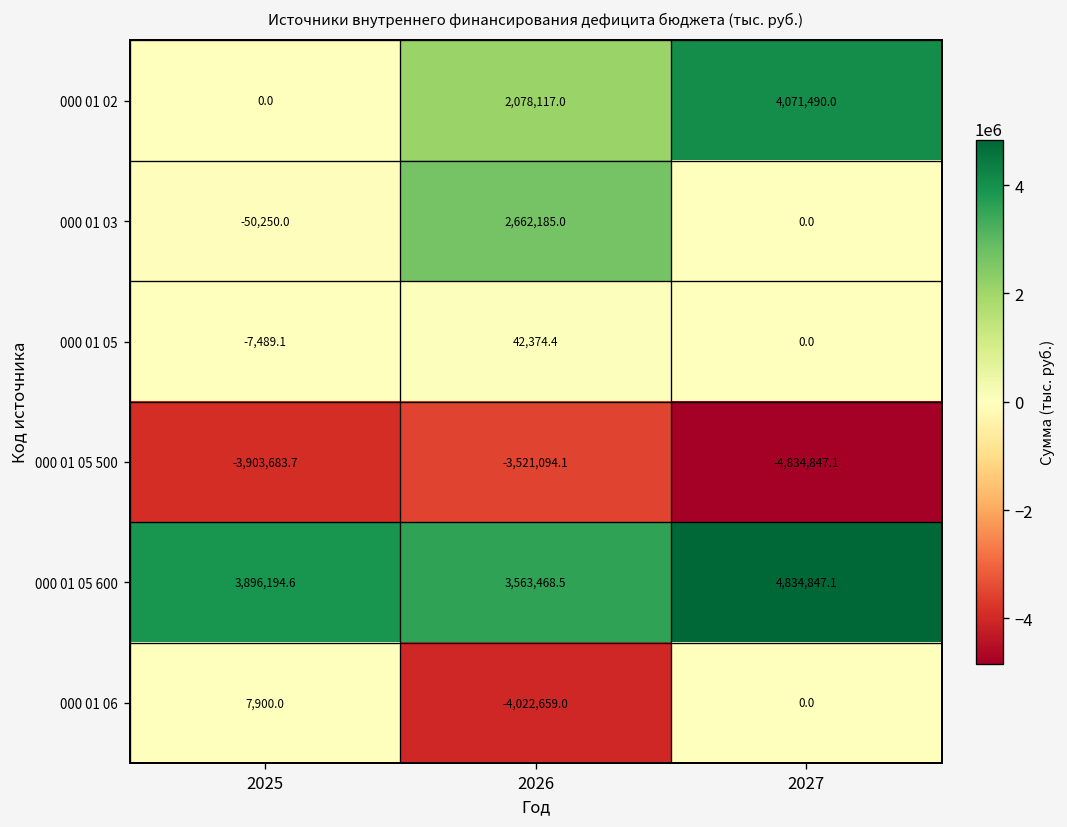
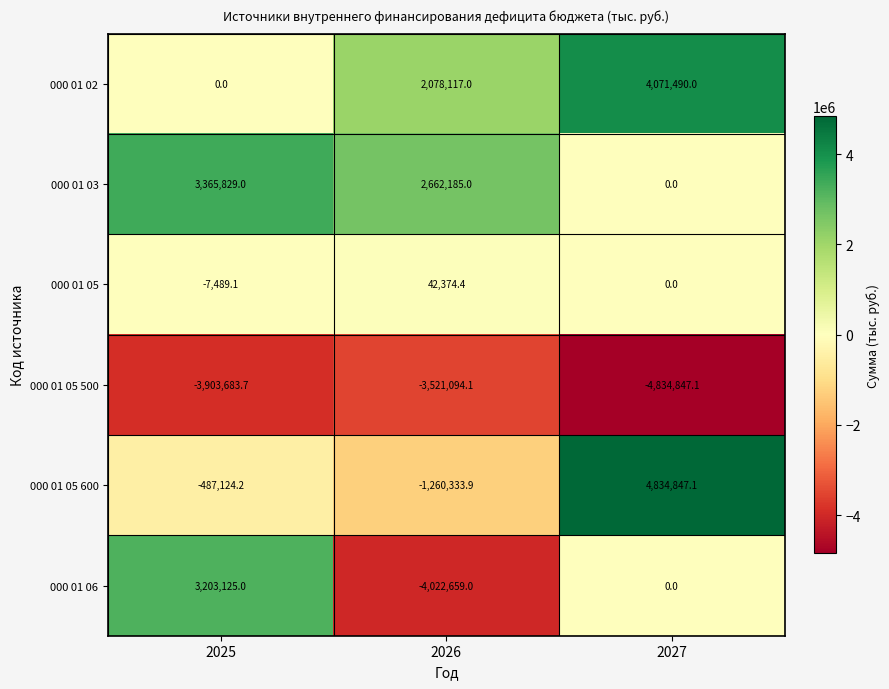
000 01 03, 2025: -50,250.0 -> 3,365,829.0
000 01 05 600, 2025: 3,896,194.6 -> -487,124.2
000 01 05 600, 2026: 3,563,468.5 -> -1,260,333.9
000 01 06, 2025: 7,900.0 -> 3,203,125.0
